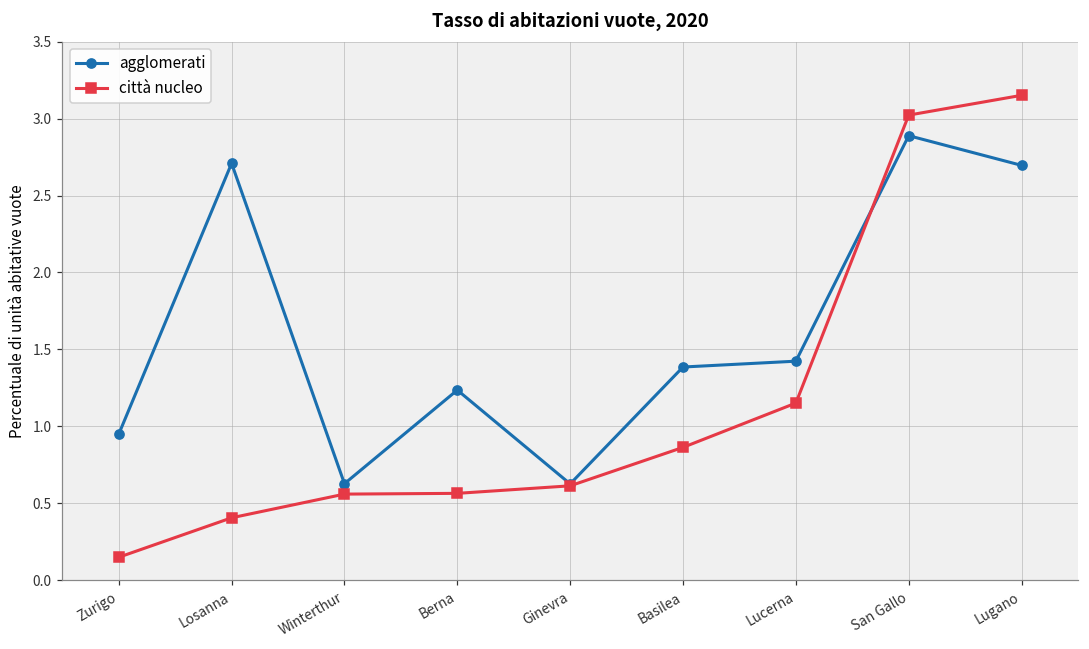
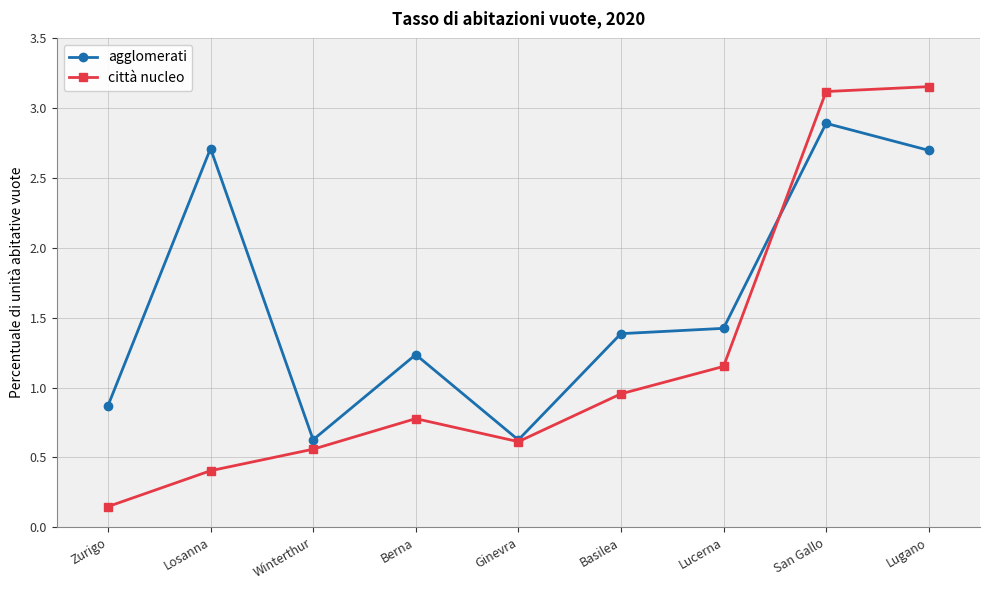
agglomerati, Zurigo: 0.95 -> 0.87
città nucleo, Berna: 0.56 -> 0.78
città nucleo, Basilea: 0.86 -> 0.95
città nucleo, San Gallo: 3.02 -> 3.12
